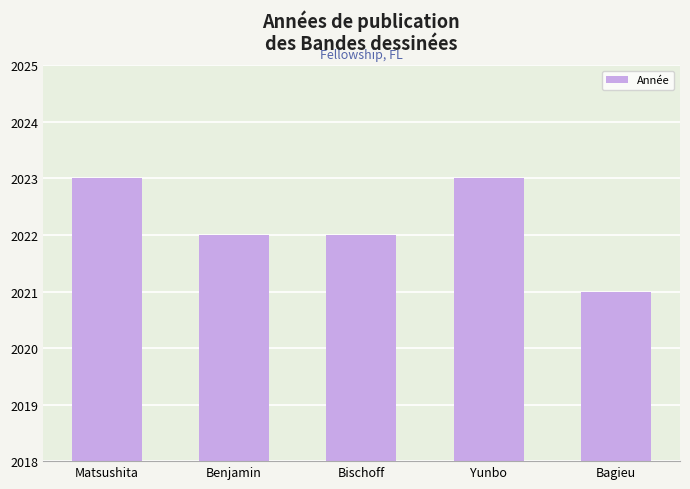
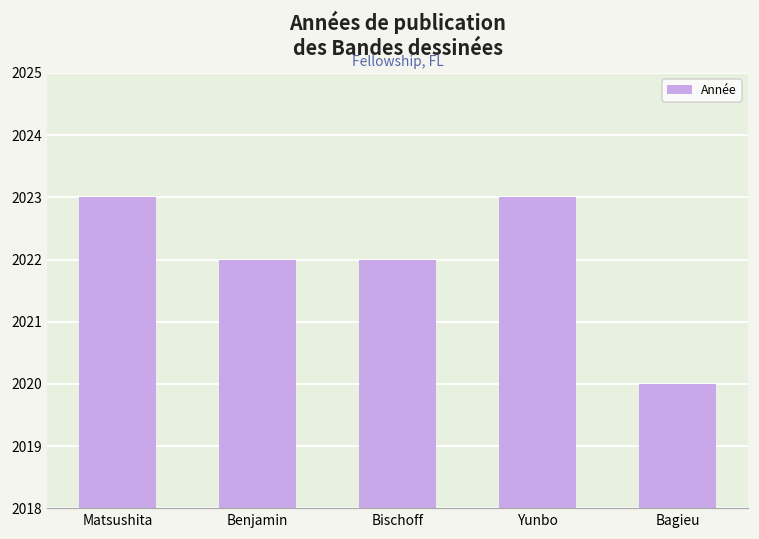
Bagieu: 2021 -> 2020
